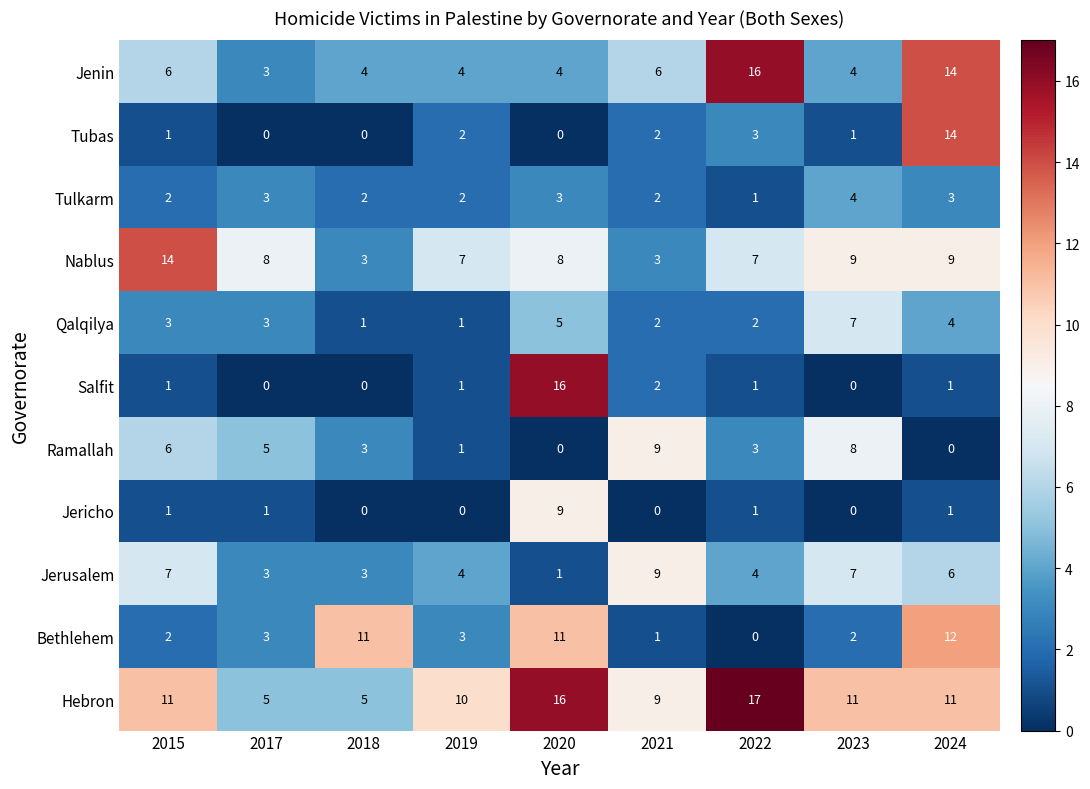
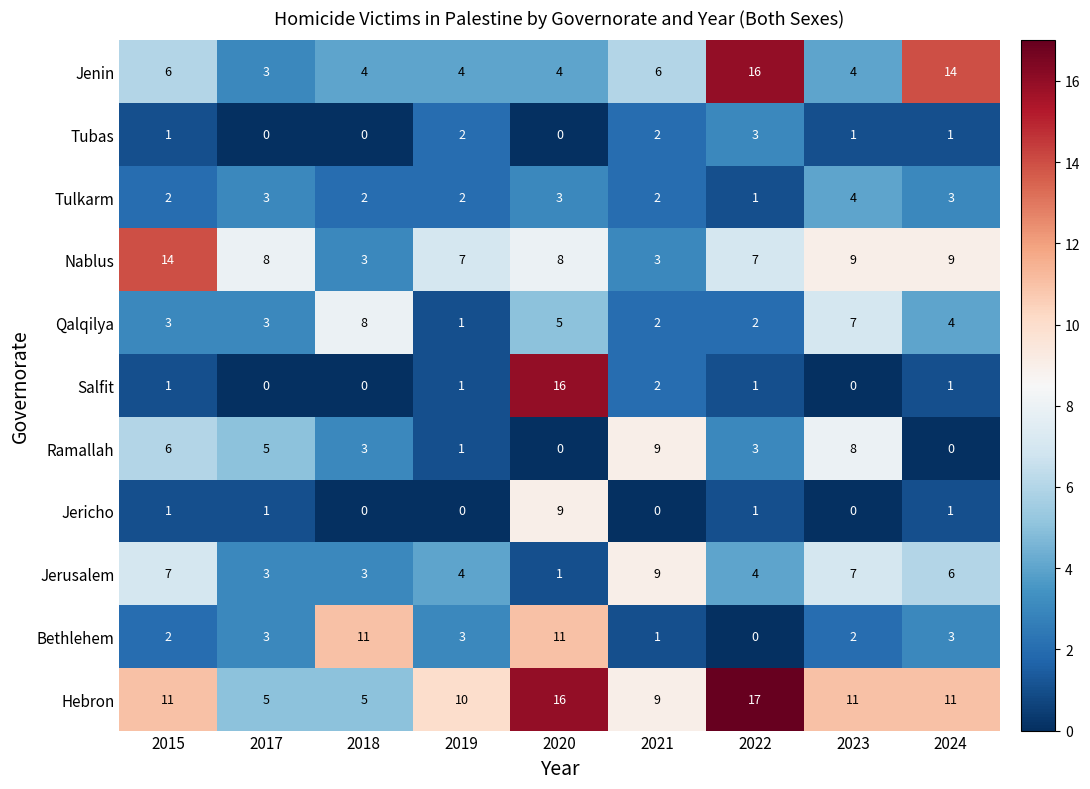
Tubas, 2024: 14 -> 1
Qalqilya, 2018: 1 -> 8
Bethlehem, 2024: 12 -> 3
